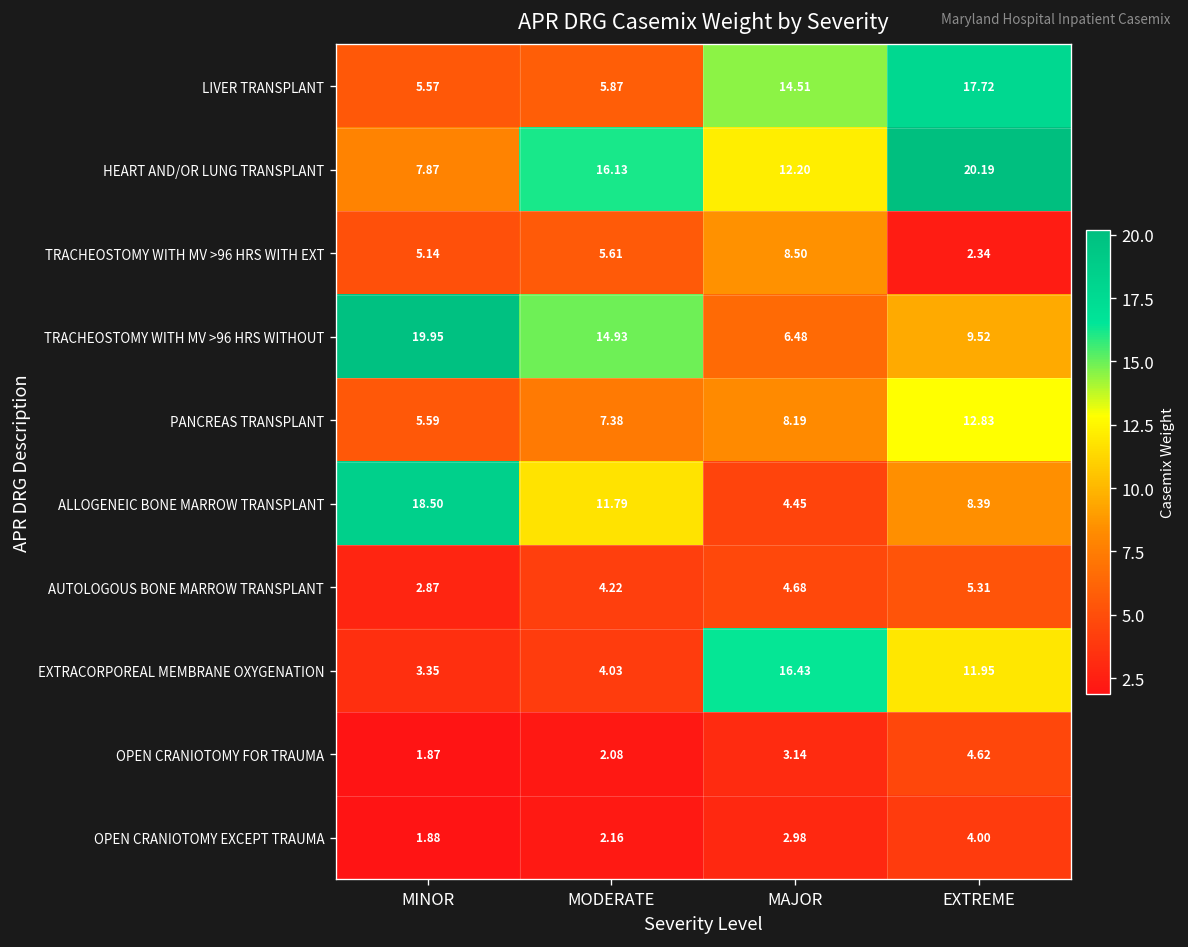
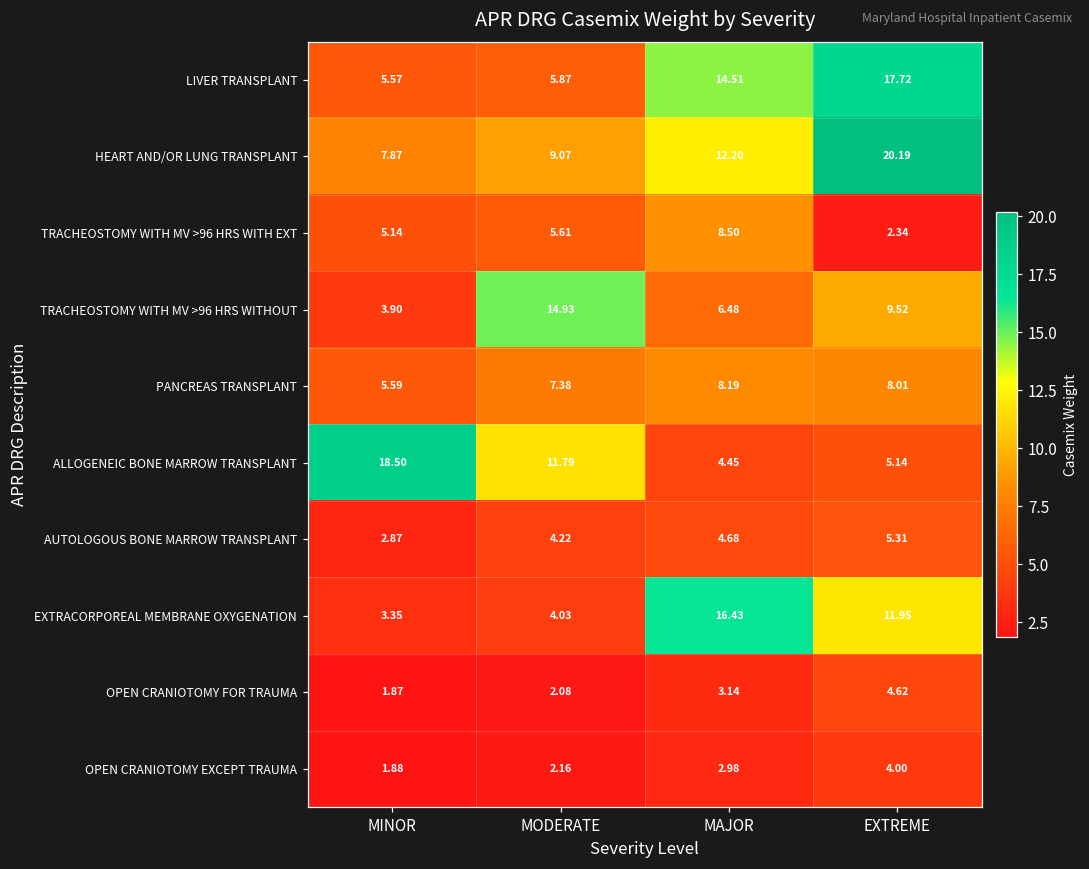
HEART AND/OR LUNG TRANSPLANT, MODERATE: 16.13 -> 9.07
TRACHEOSTOMY WITH MV >96 HRS WITHOUT, MINOR: 19.95 -> 3.90
PANCREAS TRANSPLANT, EXTREME: 12.83 -> 8.01
ALLOGENEIC BONE MARROW TRANSPLANT, EXTREME: 8.39 -> 5.14
